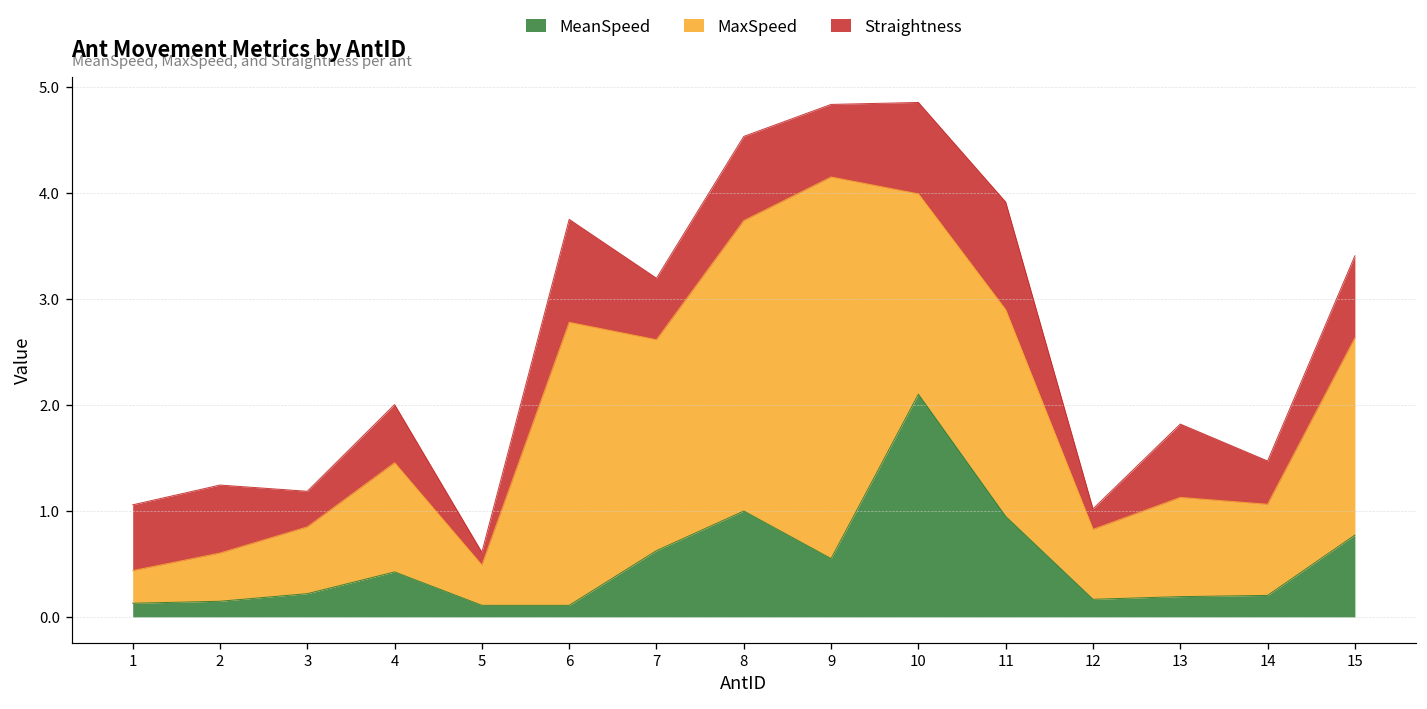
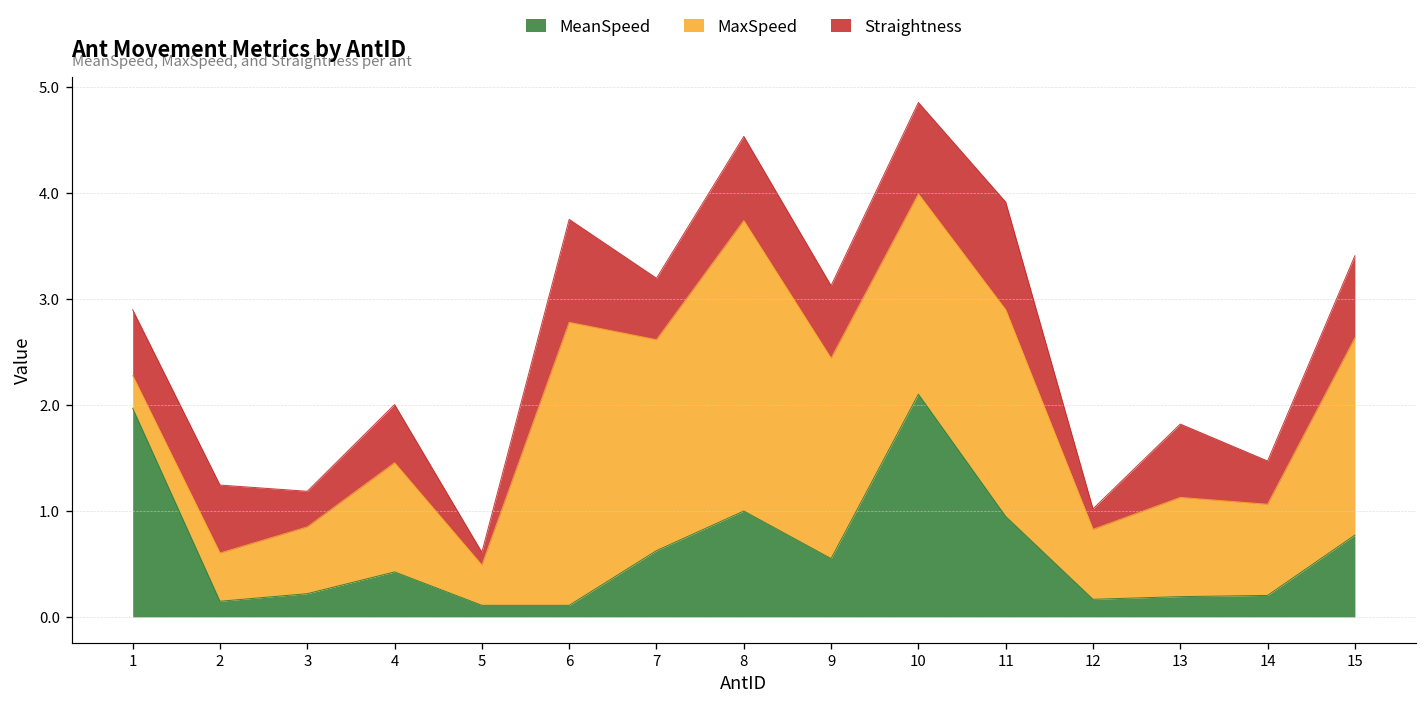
MeanSpeed, 1: 0.1 -> 2.0
MaxSpeed, 9: 3.6 -> 1.9
